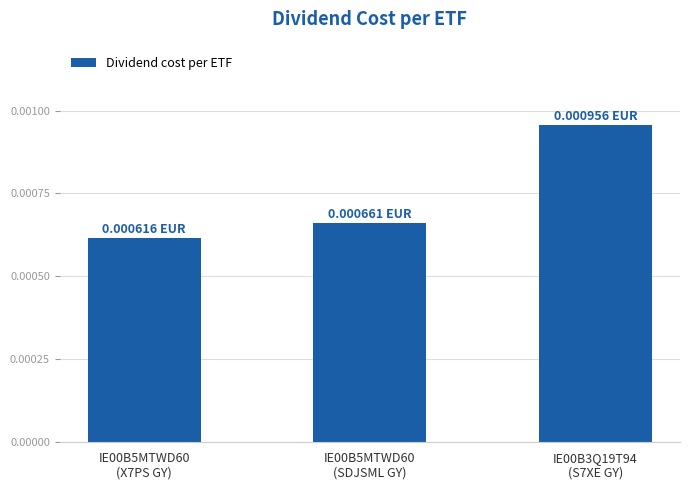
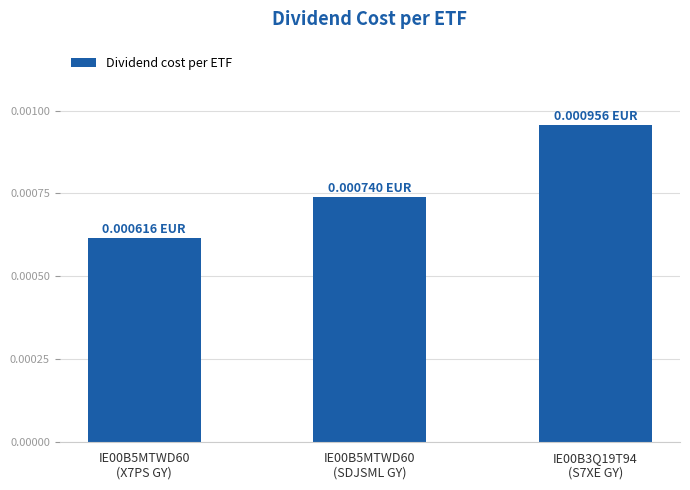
IE00B5MTWD60 (SDJSML GY): 0.000661 -> 0.000740
